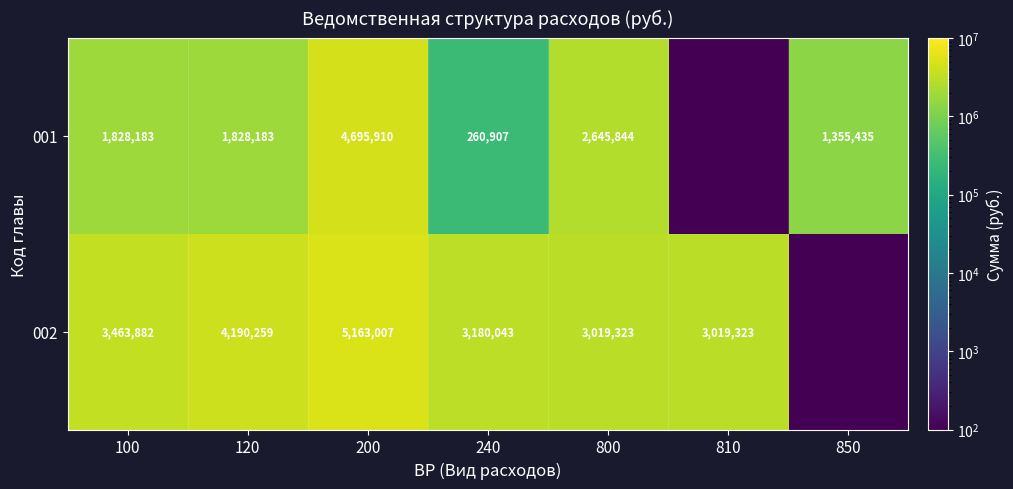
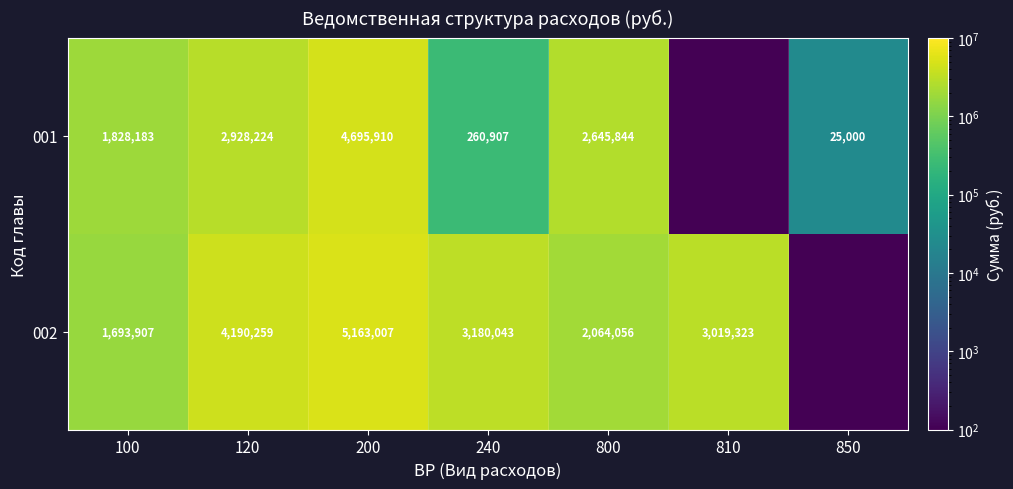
001, 120: 1,828,183 -> 2,928,224
001, 850: 1,355,435 -> 25,000
002, 100: 3,463,882 -> 1,693,907
002, 800: 3,019,323 -> 2,064,056
